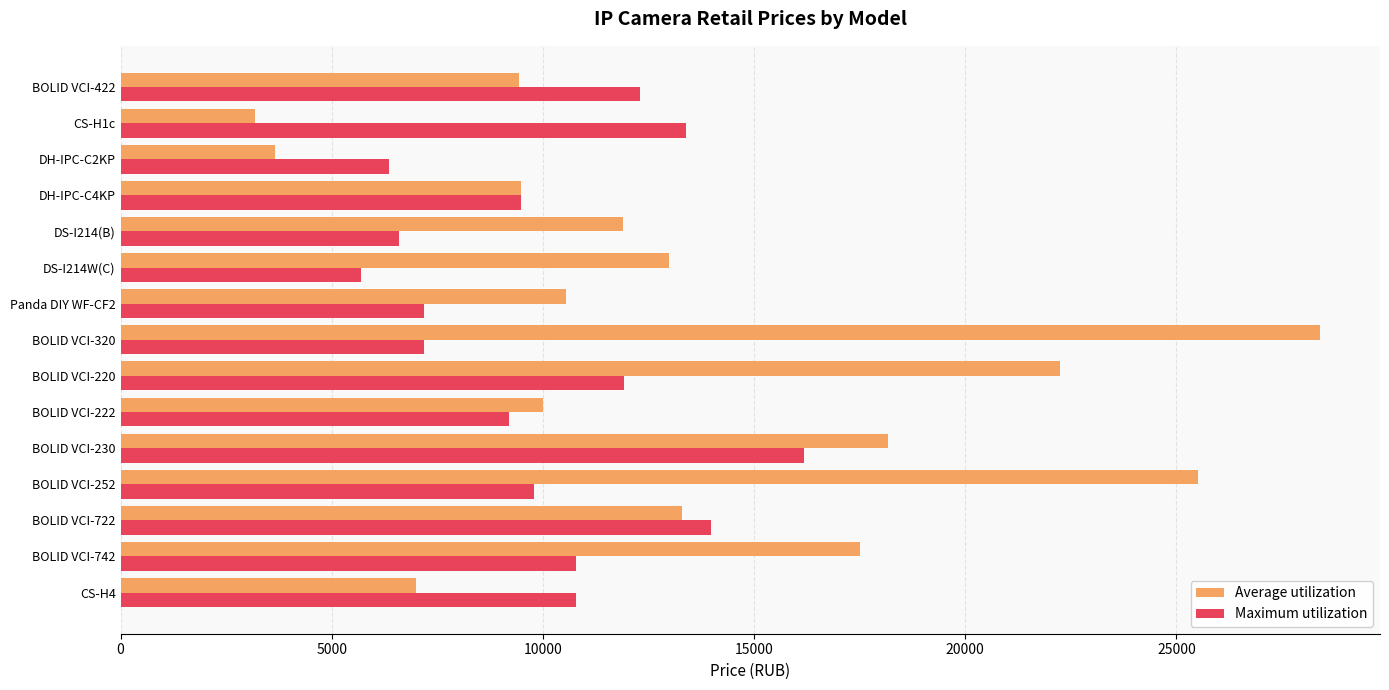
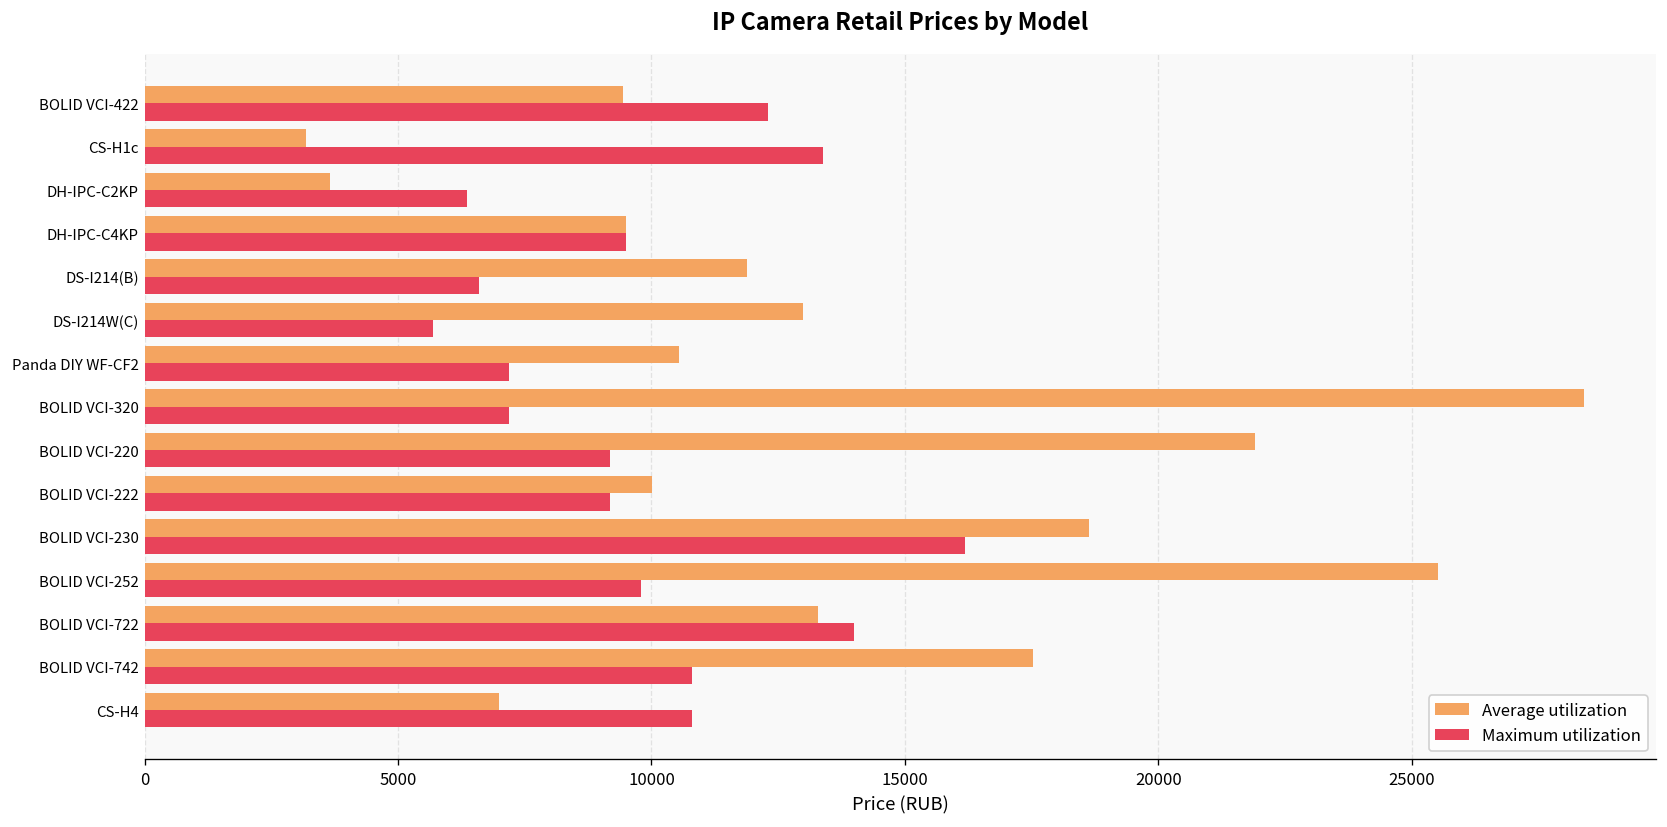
Average utilization, BOLID VCI-220: 22200 -> 21900
Maximum utilization, BOLID VCI-220: 11900 -> 9200
Average utilization, BOLID VCI-230: 18200 -> 18600
